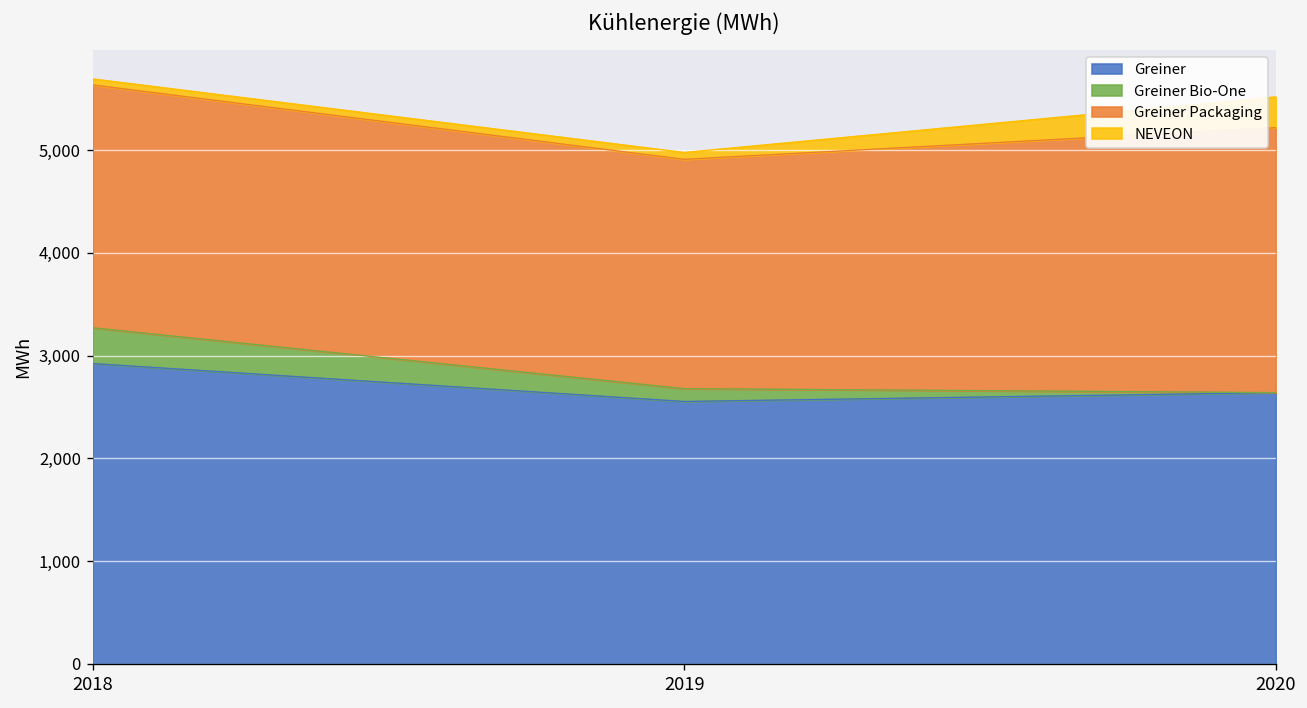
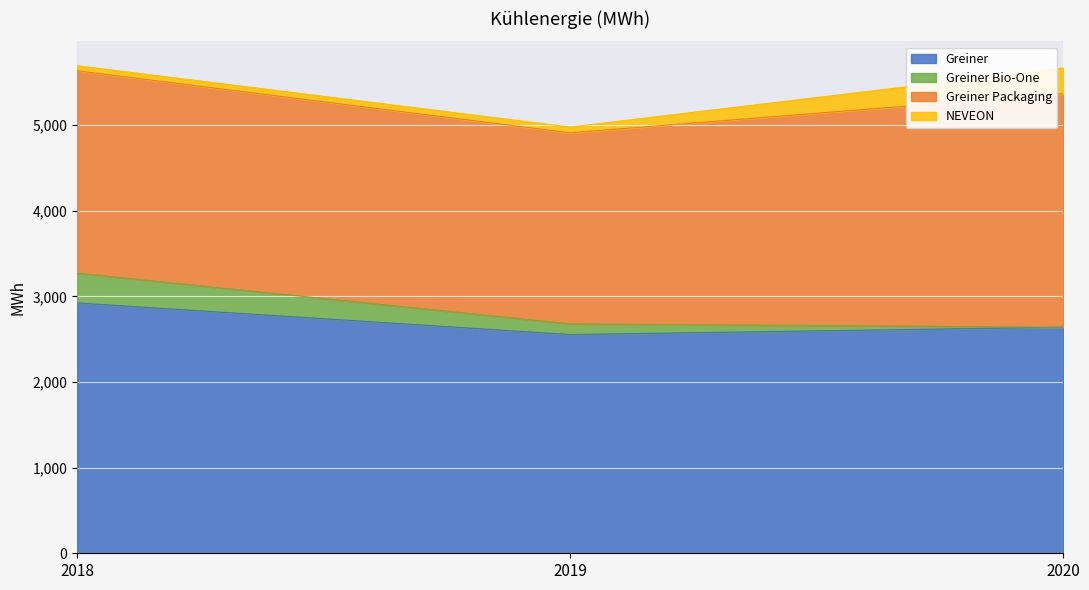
Greiner Packaging, 2020: 2,600 -> 2,700
